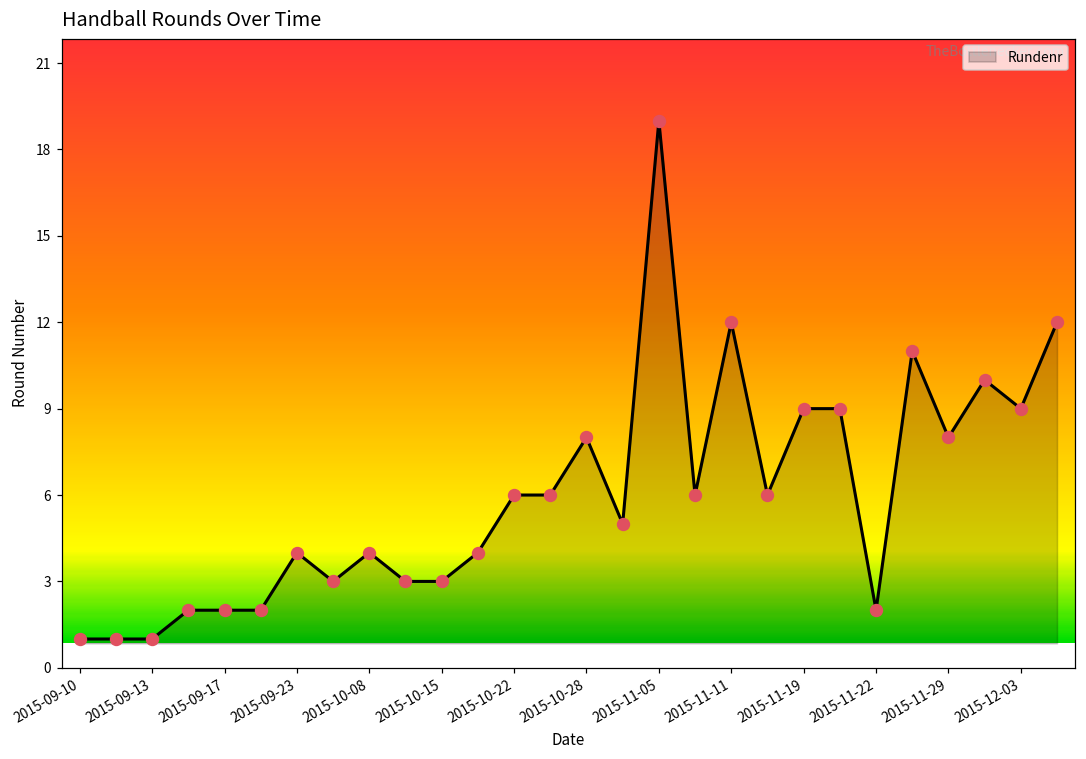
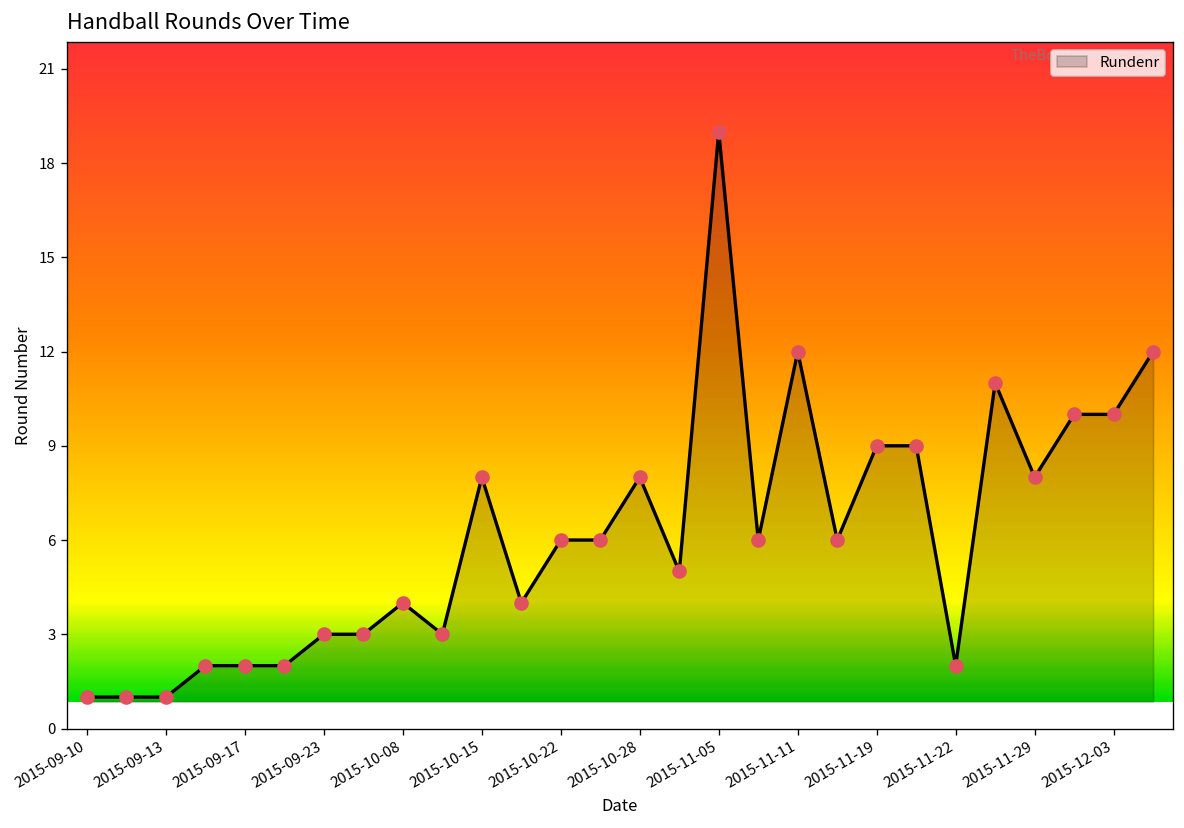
2015-09-23: 4 -> 3
2015-10-15: 3 -> 8
2015-12-03: 9 -> 10
